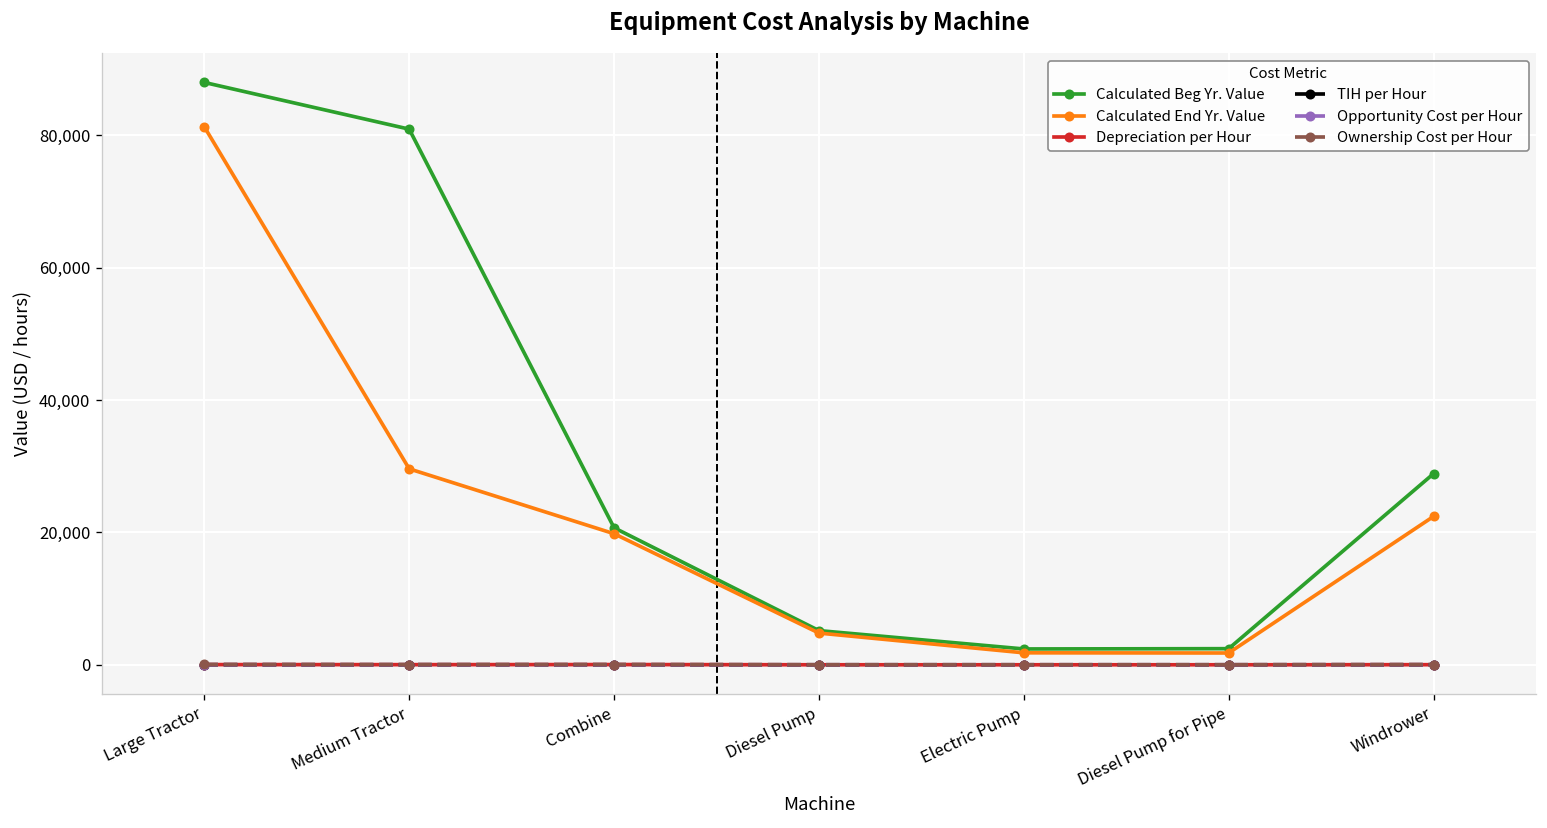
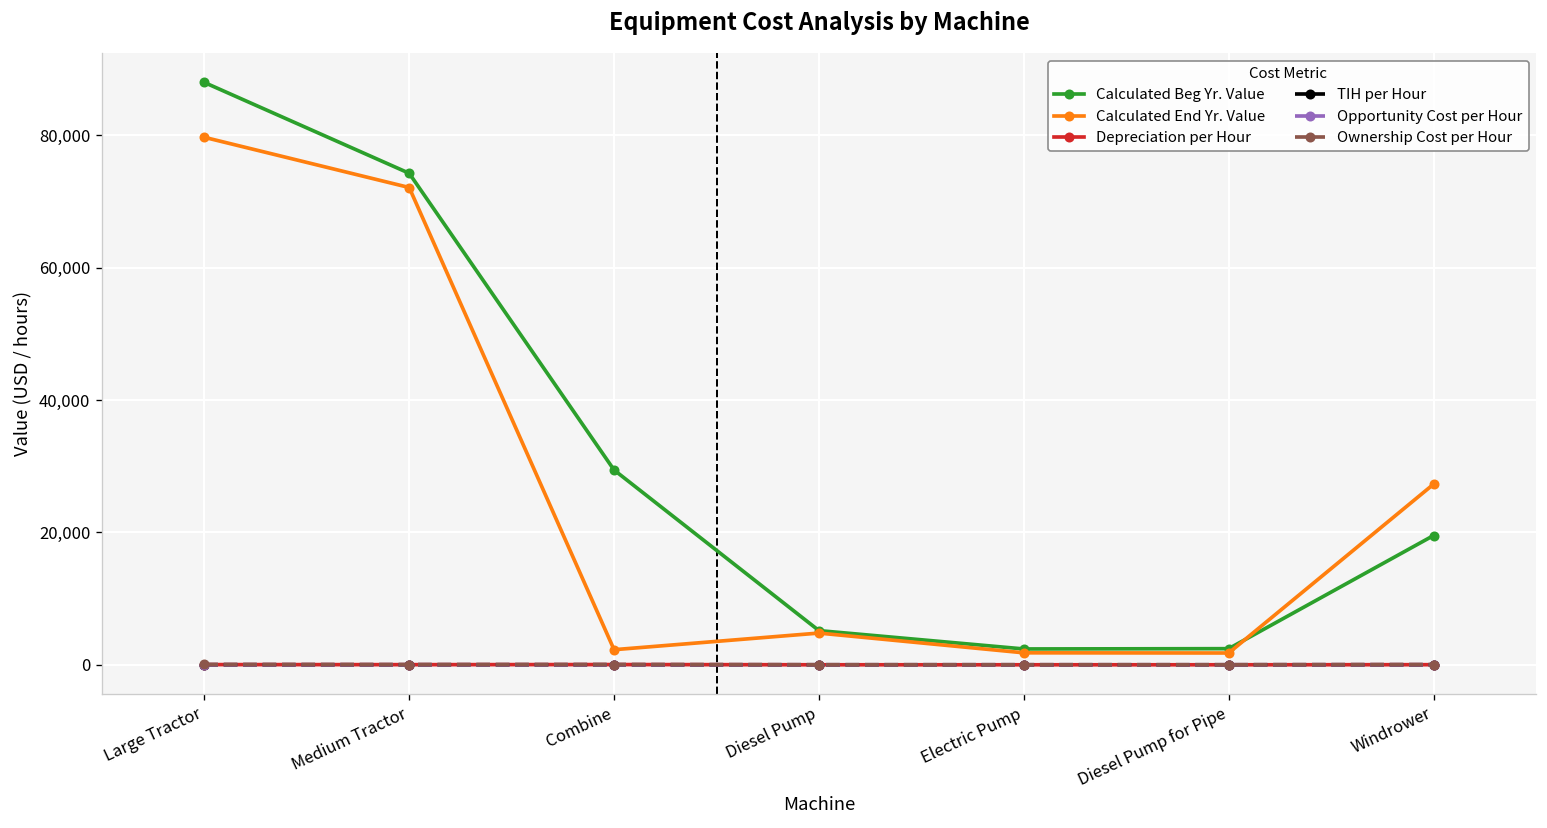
Calculated End Yr. Value, Large Tractor: 81,000 -> 80,000
Calculated Beg Yr. Value, Medium Tractor: 81,000 -> 74,000
Calculated End Yr. Value, Medium Tractor: 30,000 -> 72,000
Calculated Beg Yr. Value, Combine: 21,000 -> 29,000
Calculated End Yr. Value, Combine: 20,000 -> 2,000
Calculated Beg Yr. Value, Windrower: 29,000 -> 20,000
Calculated End Yr. Value, Windrower: 22,000 -> 27,000
